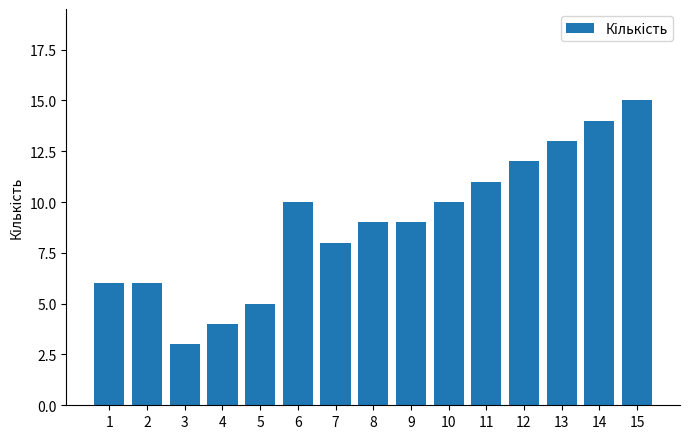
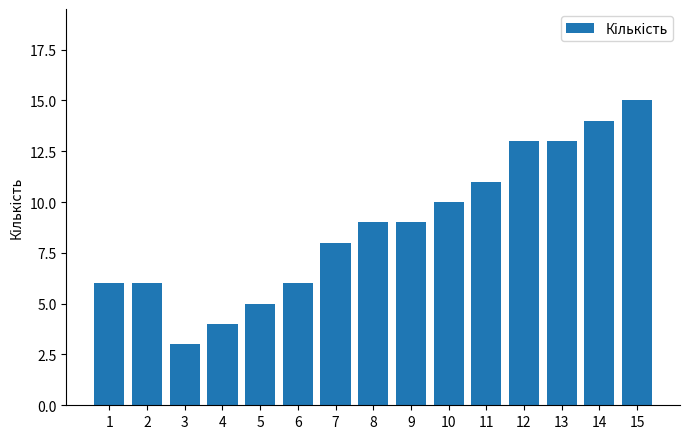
6: 10 -> 6
12: 12 -> 13
